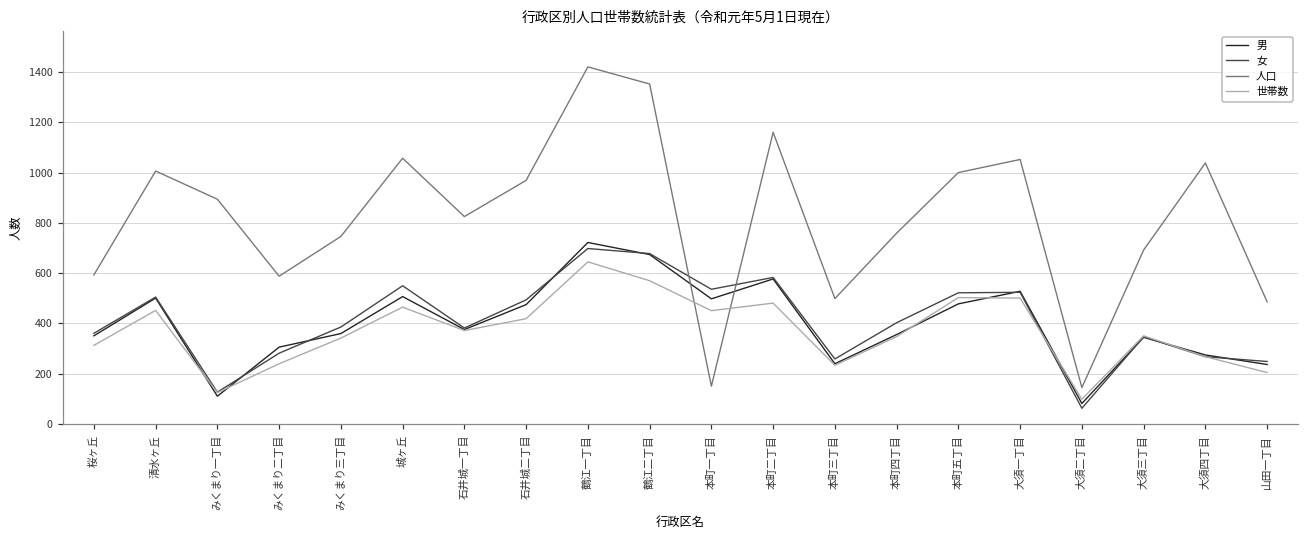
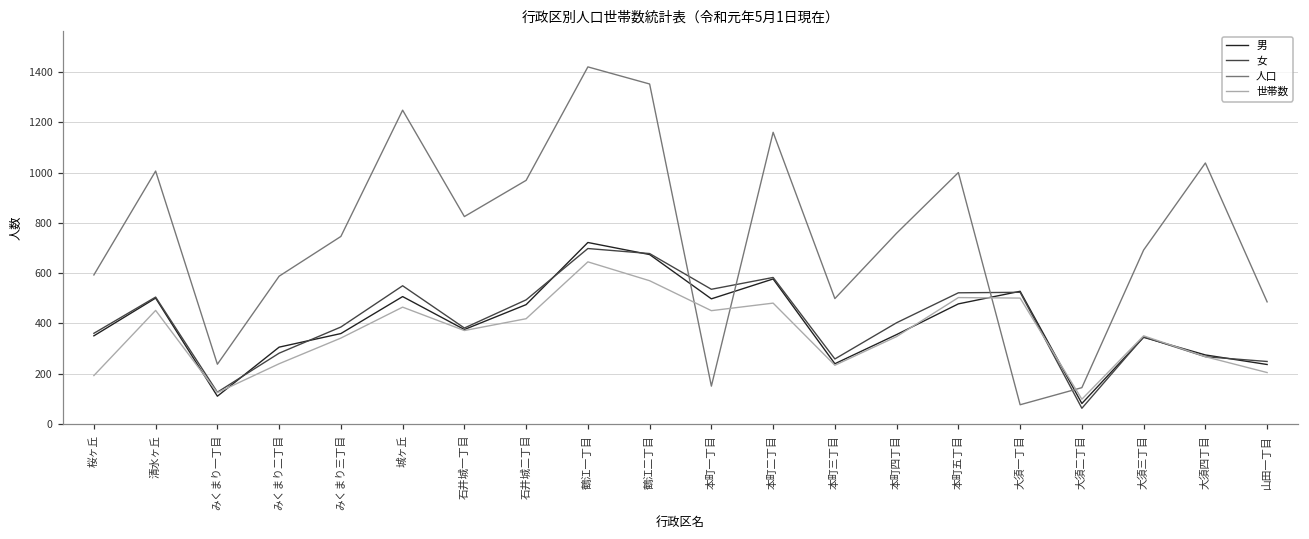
世帯数, 桜ヶ丘: 310 -> 190
人口, みくまり一丁目: 890 -> 240
人口, 城ヶ丘: 1060 -> 1250
人口, 大須一丁目: 1050 -> 80
